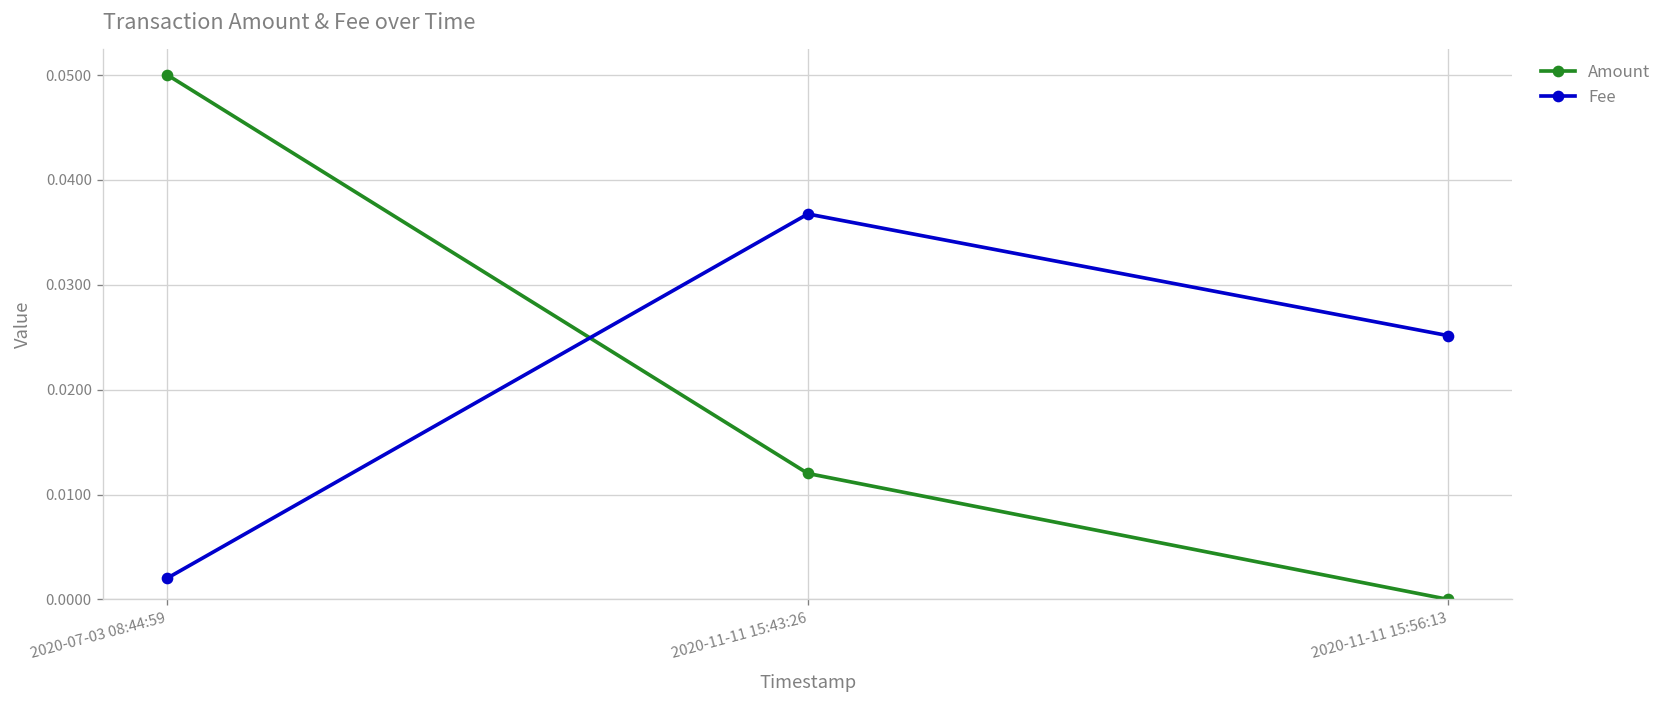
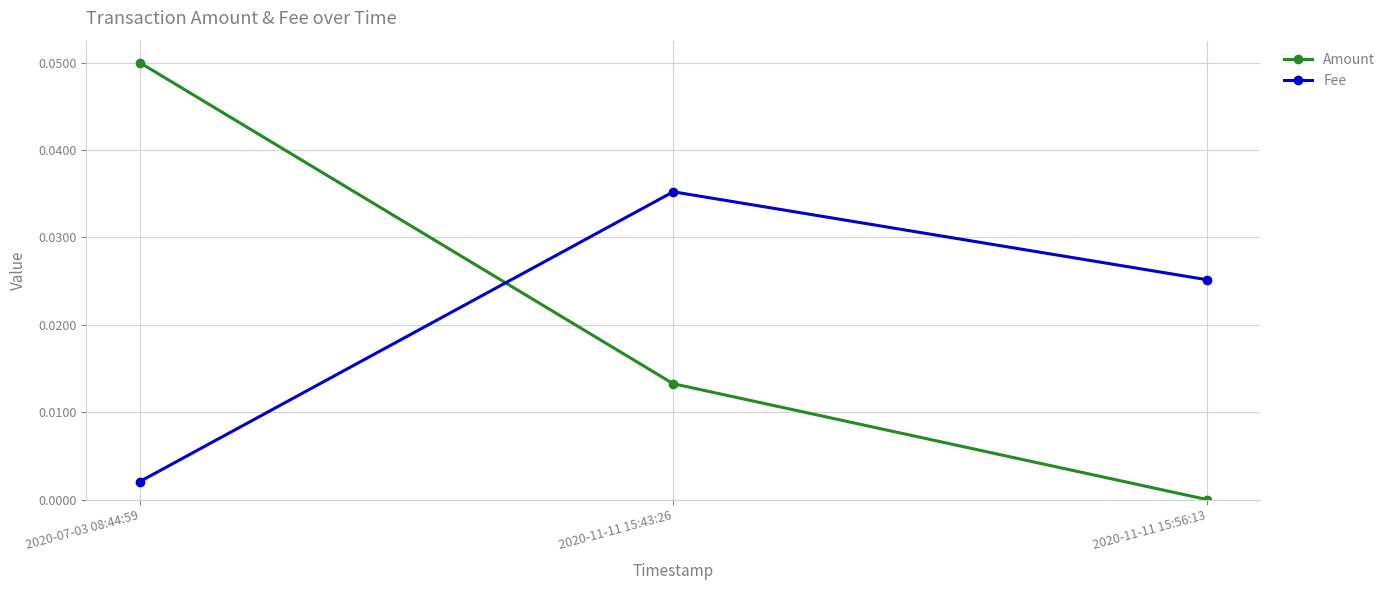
Amount, 2020-11-11 15:43:26: 0.012 -> 0.013
Fee, 2020-11-11 15:43:26: 0.037 -> 0.035
